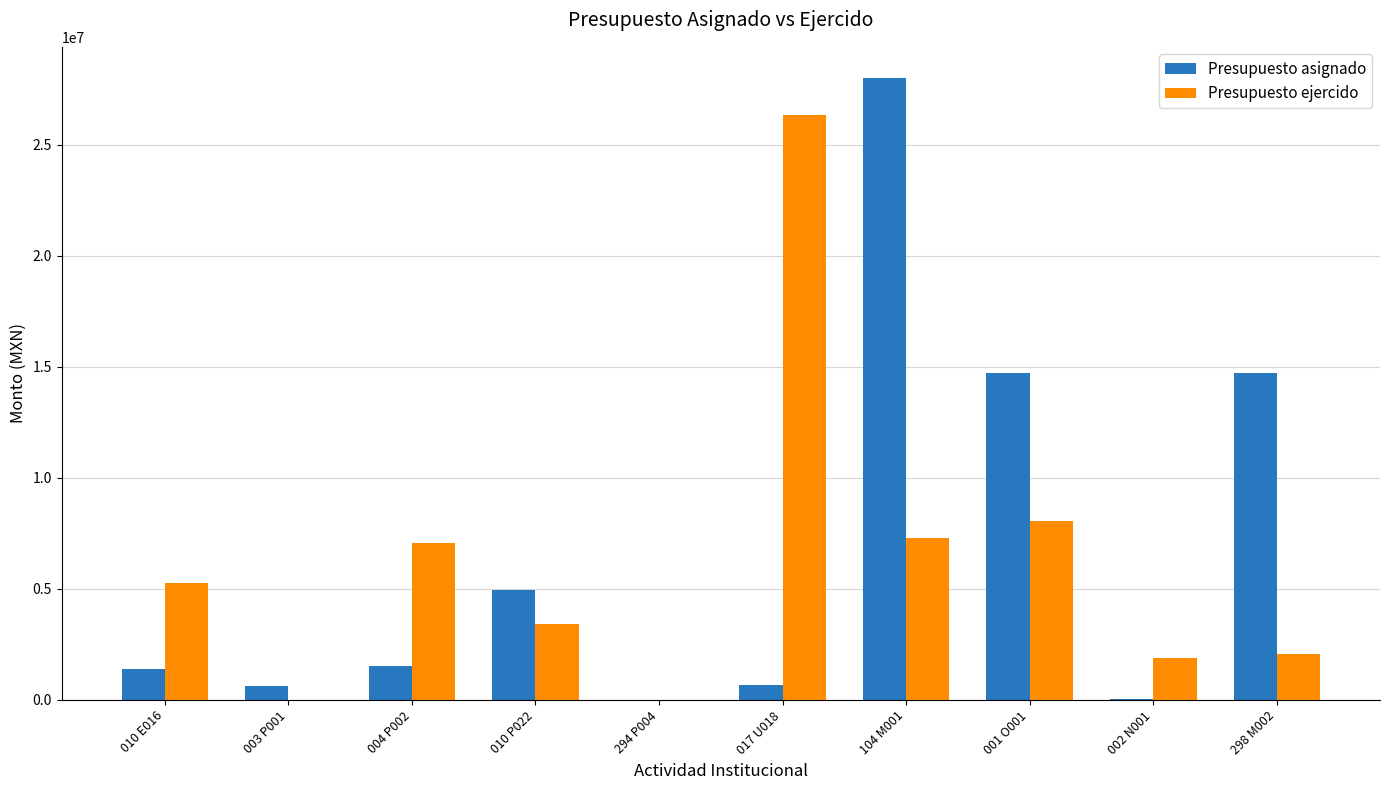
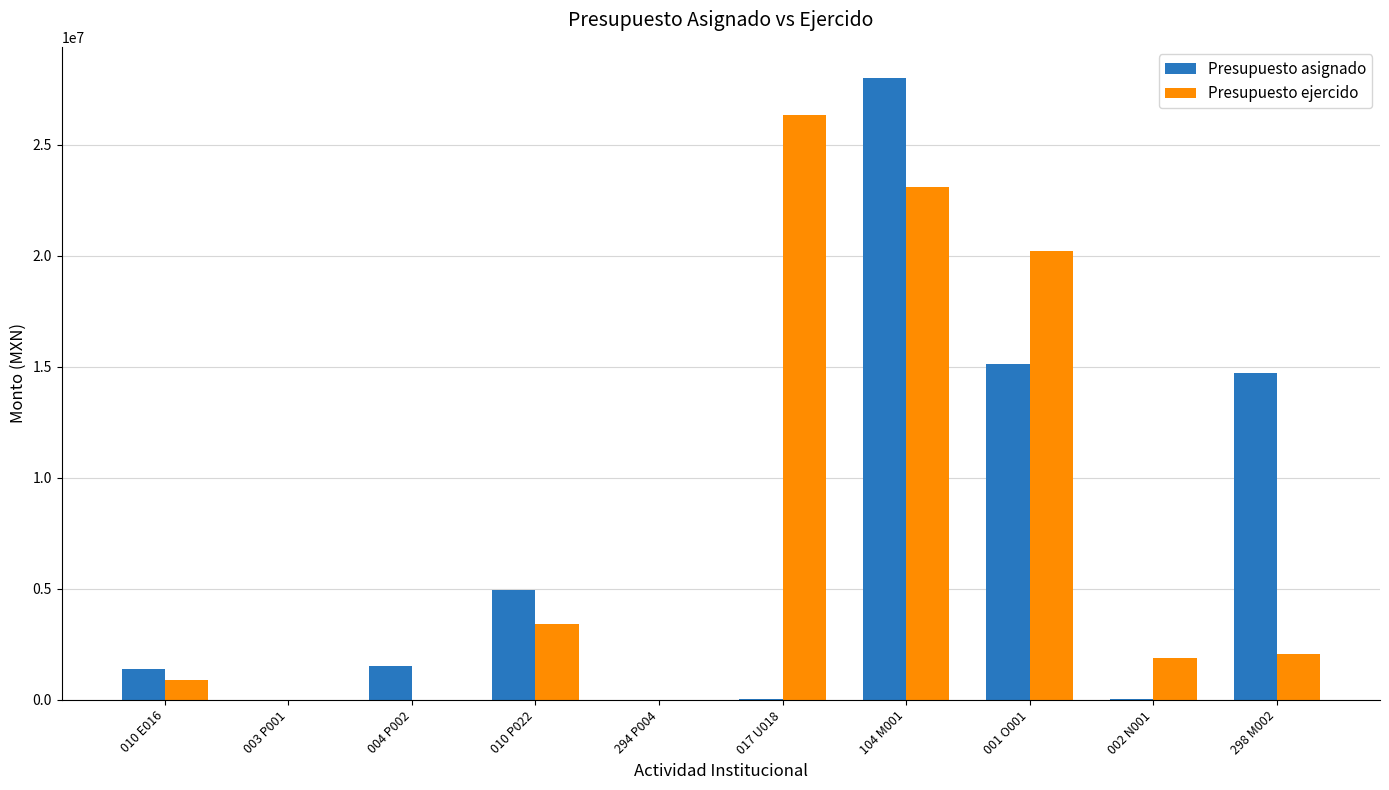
Presupuesto ejercido, 010 E016: 5300000 -> 900000
Presupuesto asignado, 003 P001: 600000 -> 0
Presupuesto ejercido, 004 P002: 7000000 -> 0
Presupuesto asignado, 017 U018: 700000 -> 100000
Presupuesto ejercido, 104 M001: 7300000 -> 23100000
Presupuesto asignado, 001 O001: 14700000 -> 15100000
Presupuesto ejercido, 001 O001: 8100000 -> 20200000
